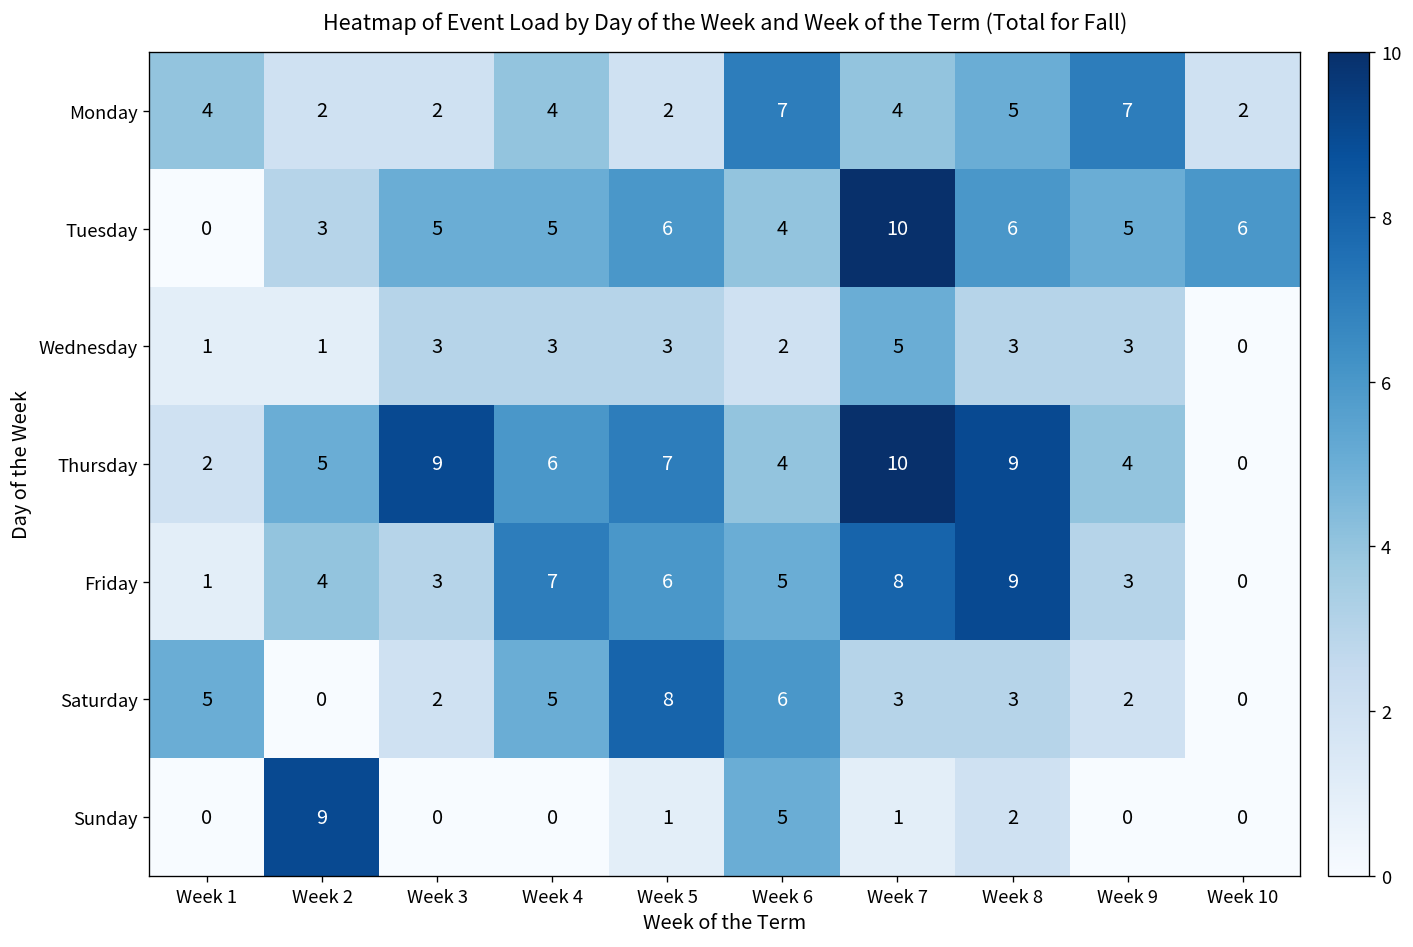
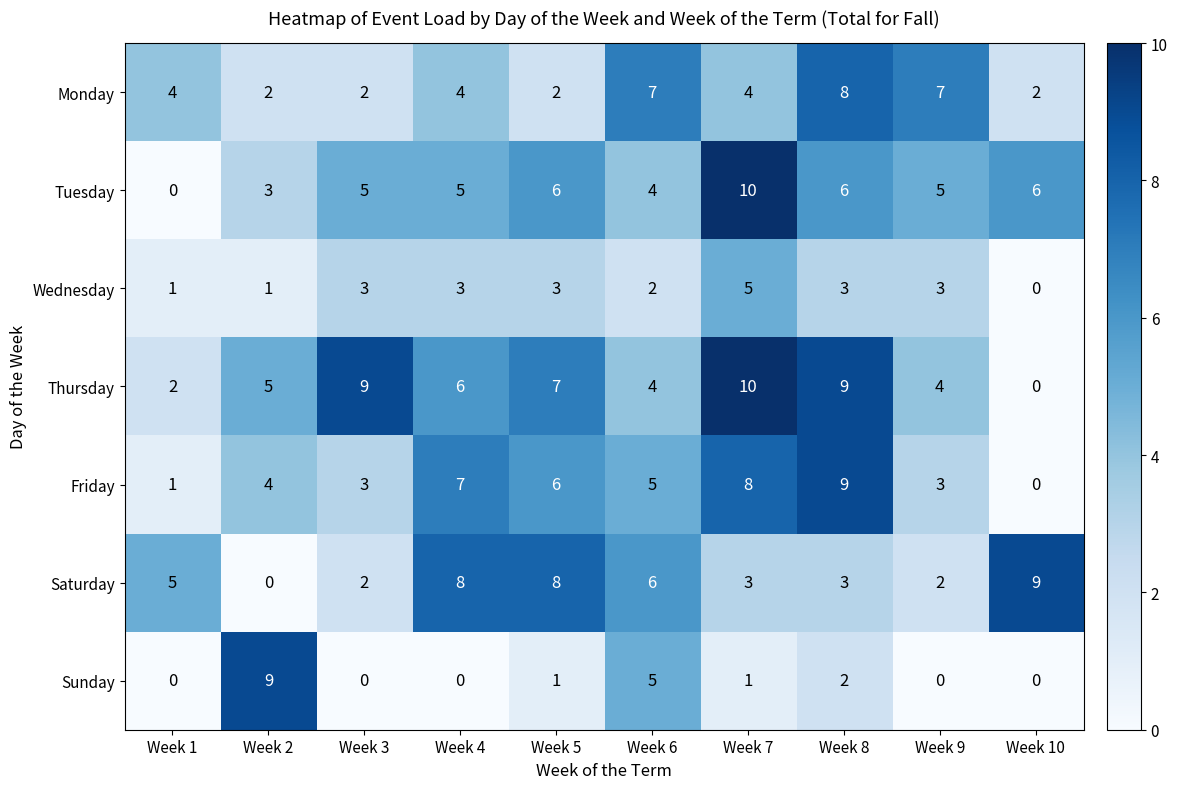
Monday, Week 8: 5 -> 8
Saturday, Week 4: 5 -> 8
Saturday, Week 10: 0 -> 9
